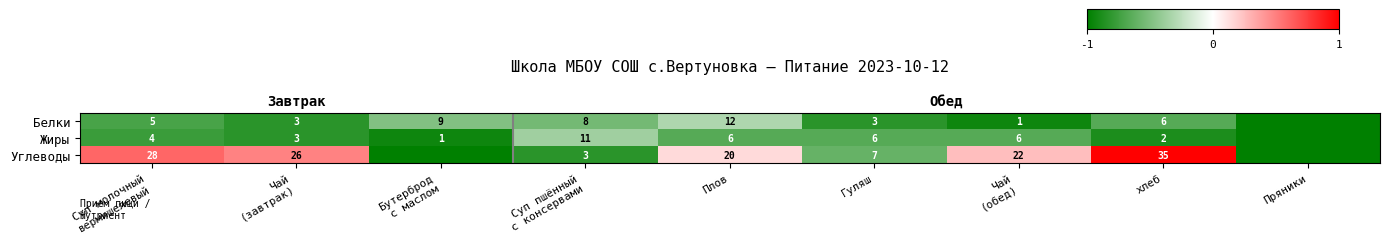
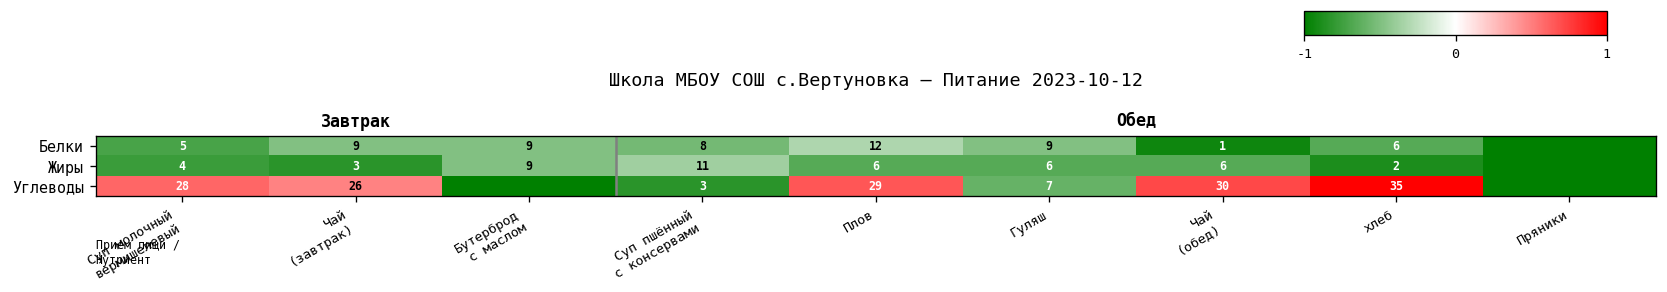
Белки, Чай (завтрак): 3 -> 9
Белки, Гуляш: 3 -> 9
Жиры, Бутерброд с маслом: 1 -> 9
Углеводы, Плов: 20 -> 29
Углеводы, Чай (обед): 22 -> 30
